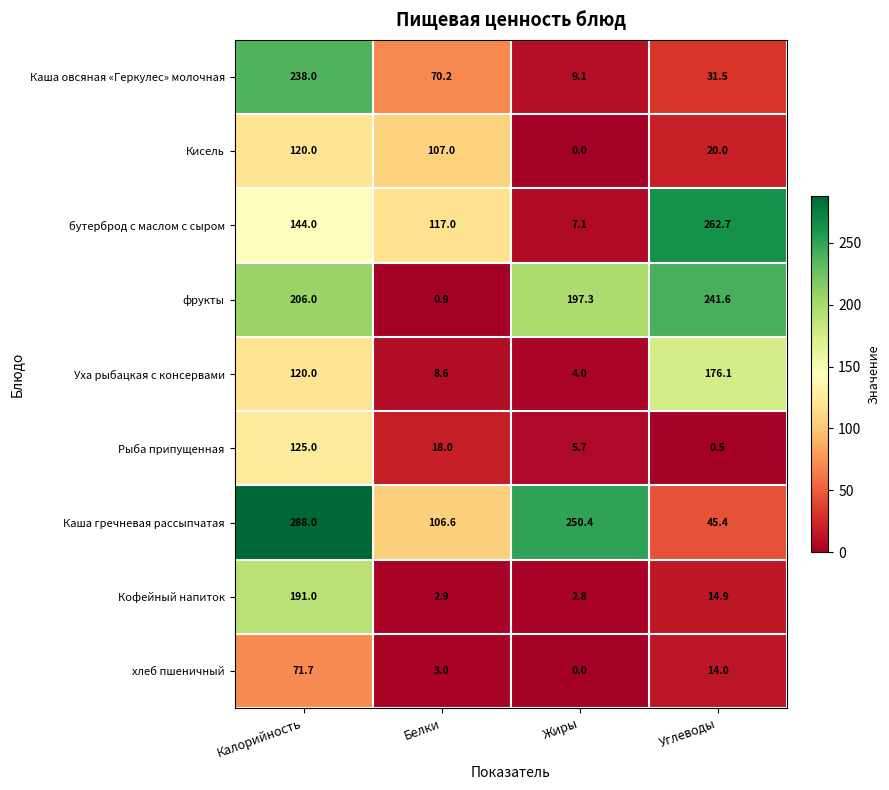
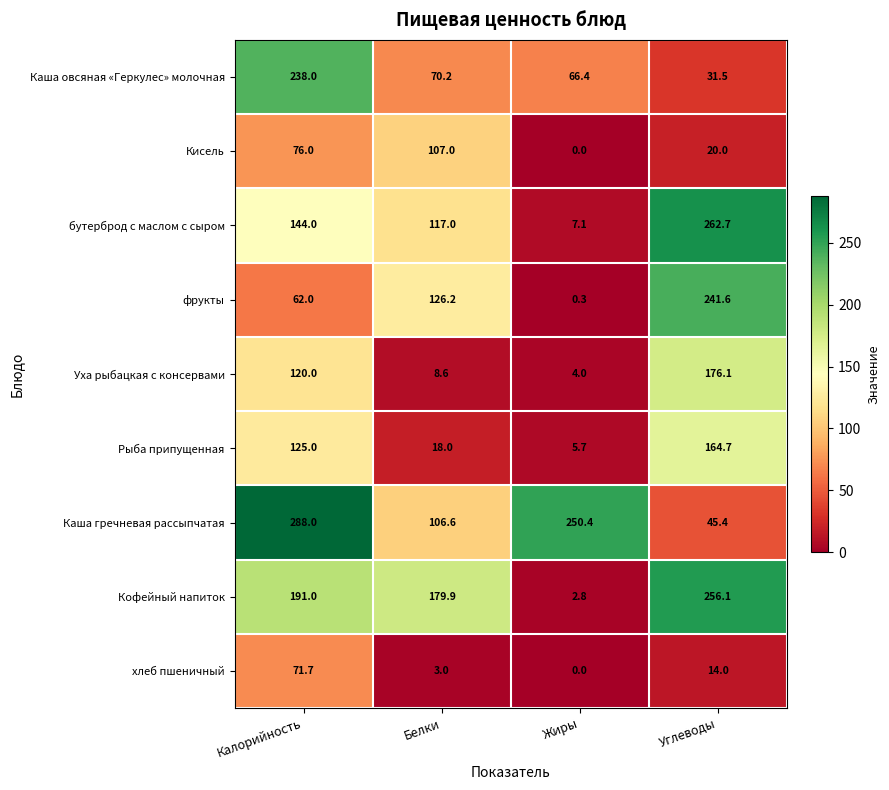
Каша овсяная «Геркулес» молочная, Жиры: 9.1 -> 66.4
Кисель, Калорийность: 120.0 -> 76.0
фрукты, Калорийность: 206.0 -> 62.0
фрукты, Белки: 0.9 -> 126.2
фрукты, Жиры: 197.3 -> 0.3
Рыба припущенная, Углеводы: 0.5 -> 164.7
Кофейный напиток, Белки: 2.9 -> 179.9
Кофейный напиток, Углеводы: 14.9 -> 256.1
